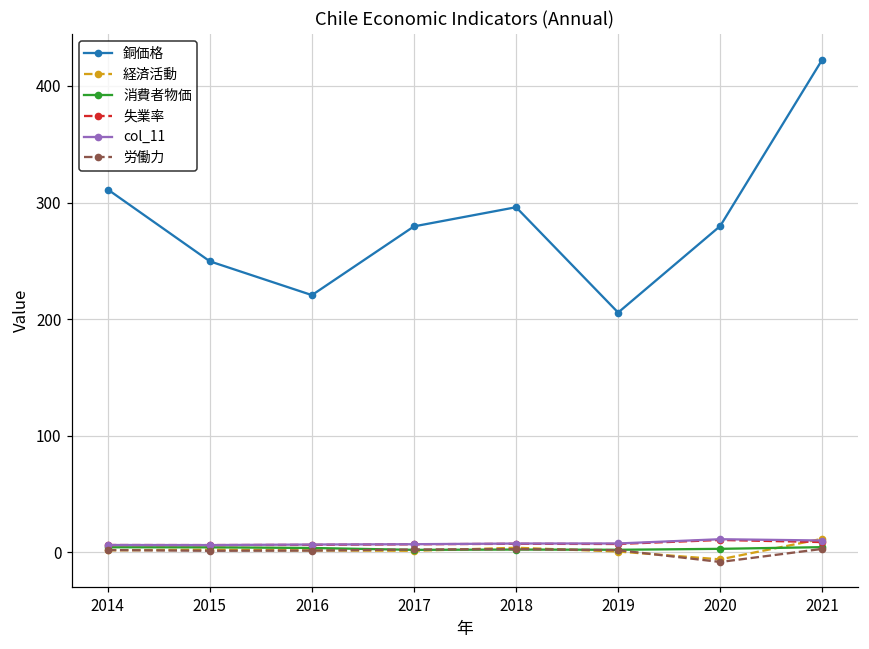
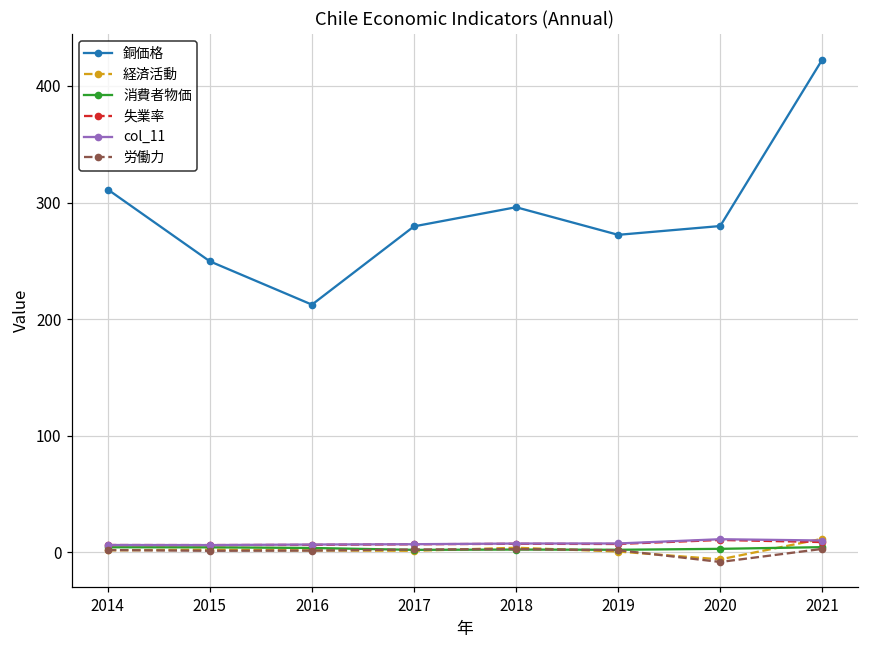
銅価格, 2016: 221 -> 212
銅価格, 2019: 206 -> 272
